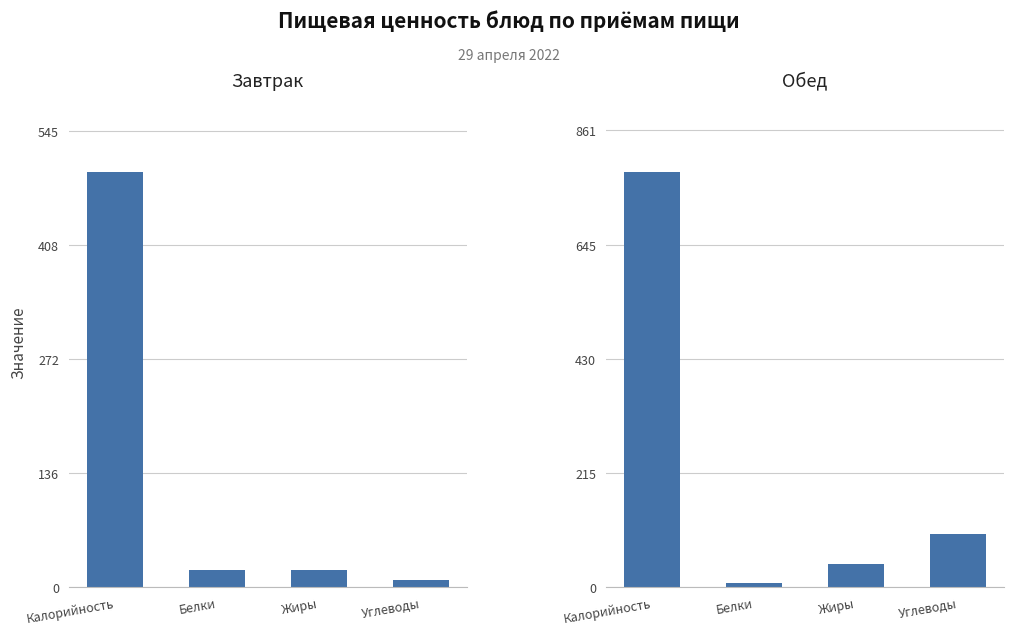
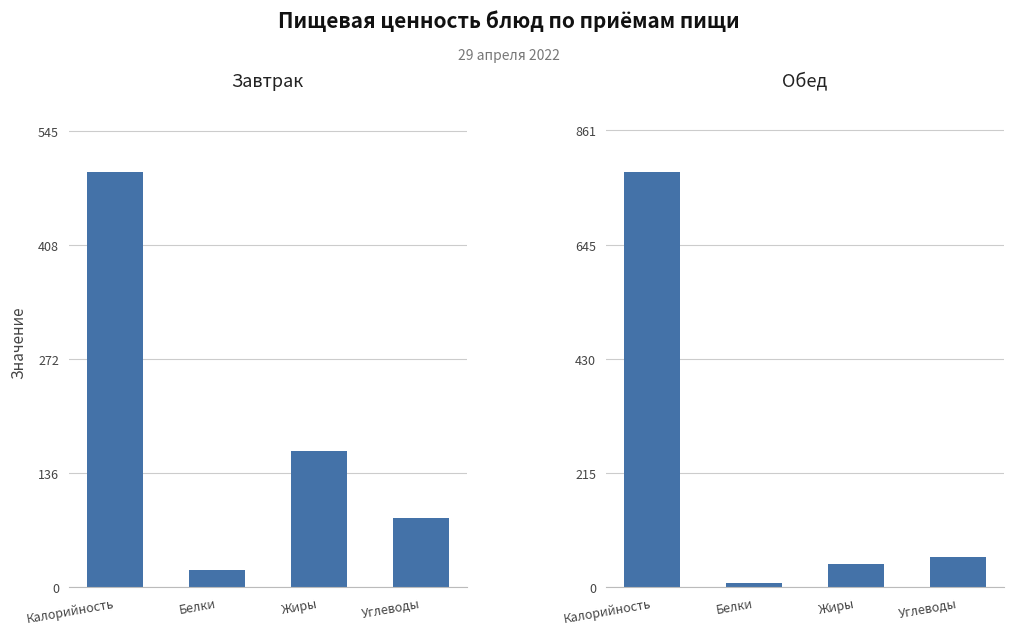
Завтрак, Жиры: 20 -> 160
Завтрак, Углеводы: 10 -> 80
Обед, Углеводы: 100 -> 60
